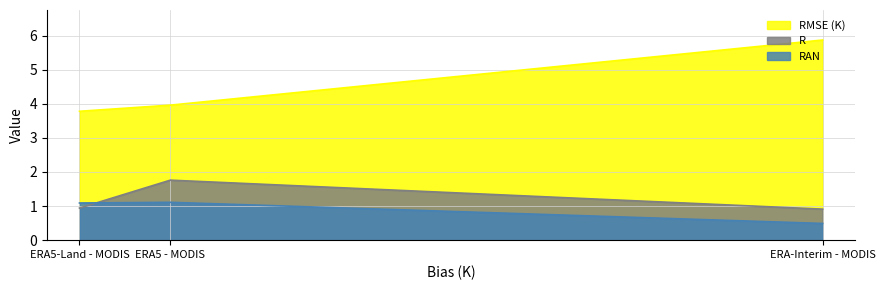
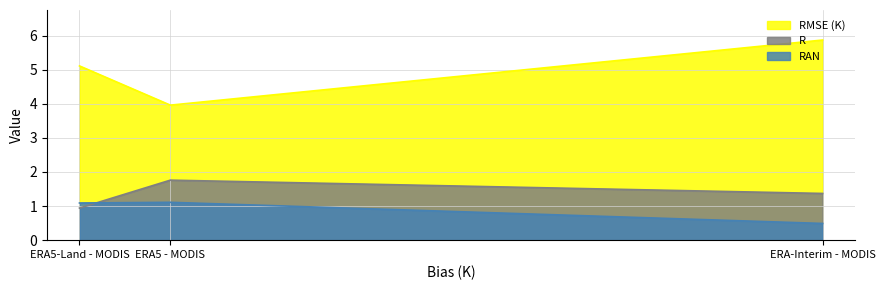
RMSE (K), ERA5-Land - MODIS: 3.8 -> 5.1
R, ERA-Interim - MODIS: 0.9 -> 1.4
